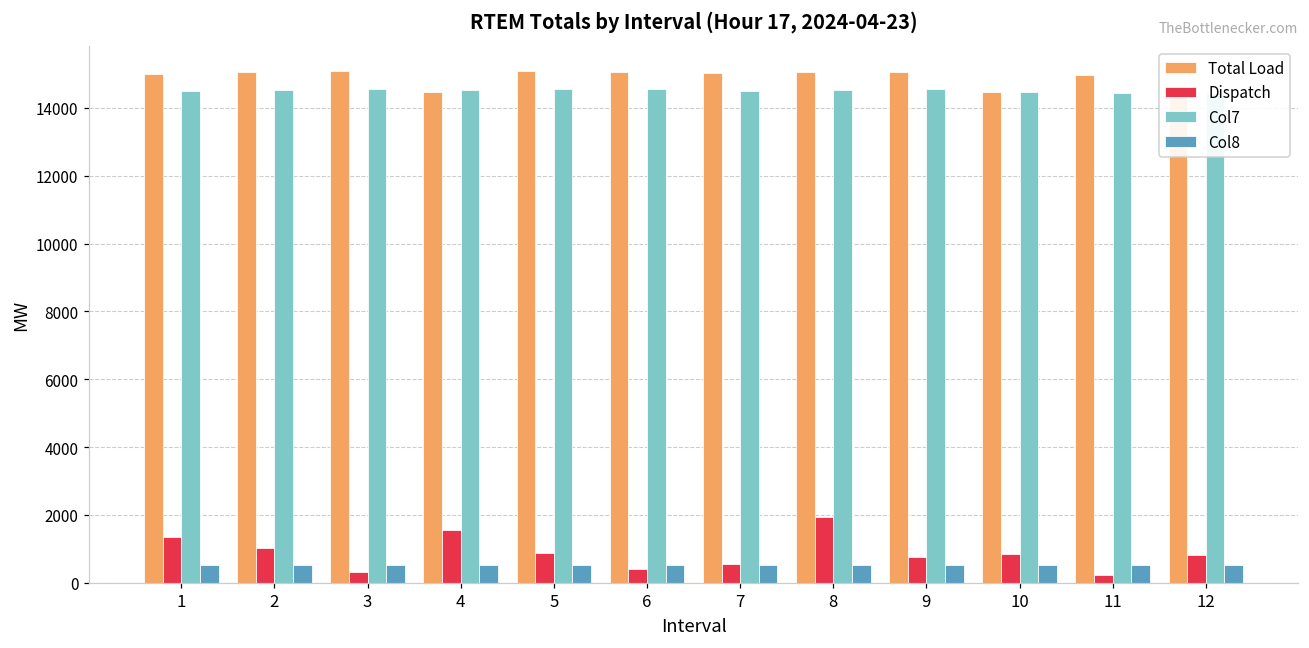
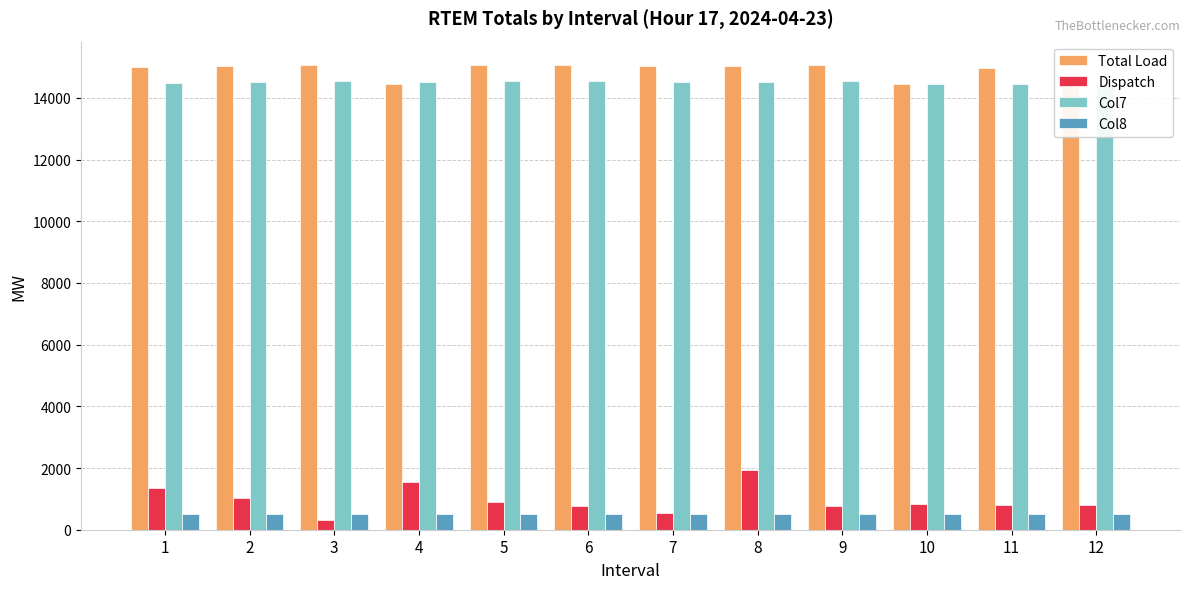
Dispatch, 6: 400 -> 800
Dispatch, 11: 200 -> 800
